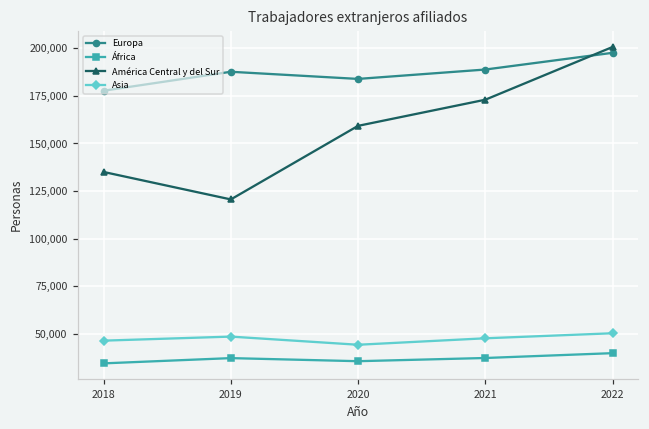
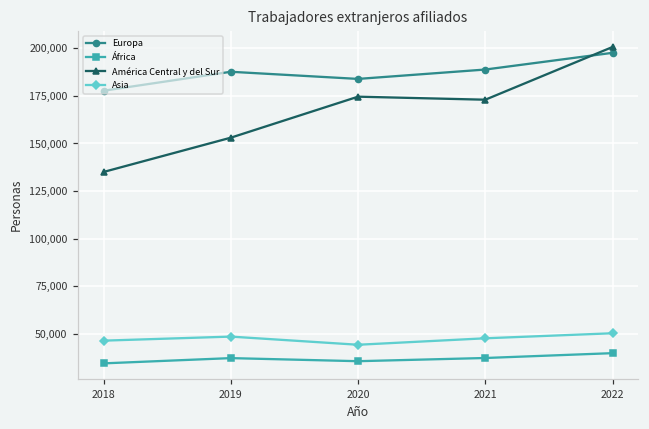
América Central y del Sur, 2019: 121,000 -> 153,000
América Central y del Sur, 2020: 159,000 -> 175,000
